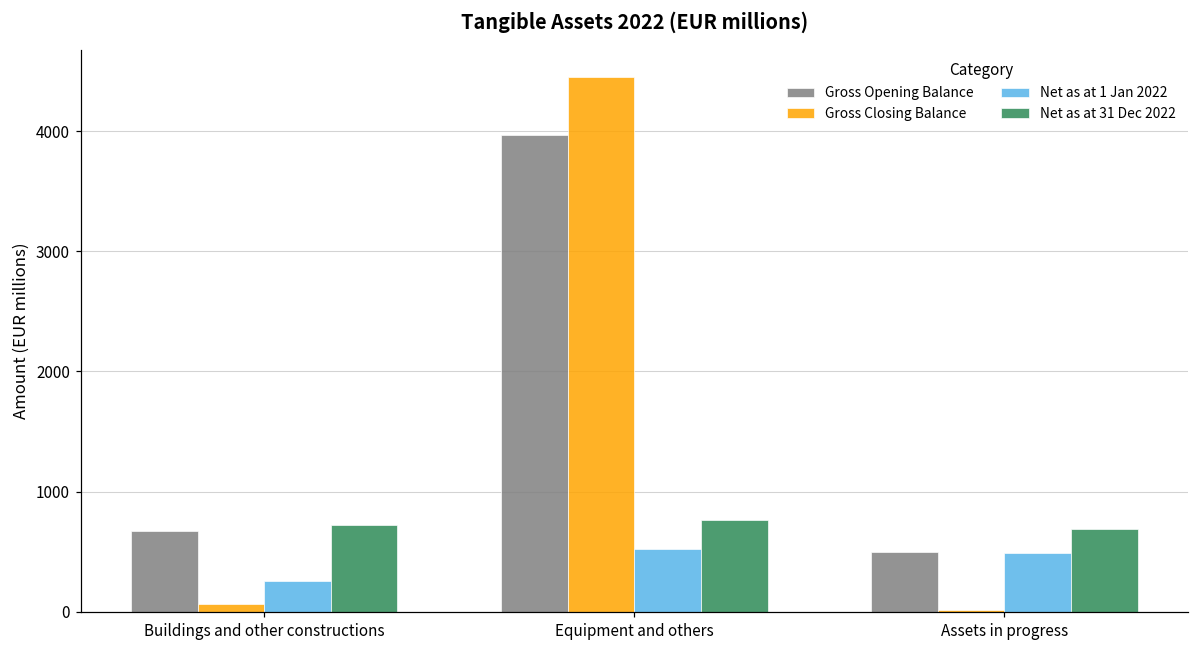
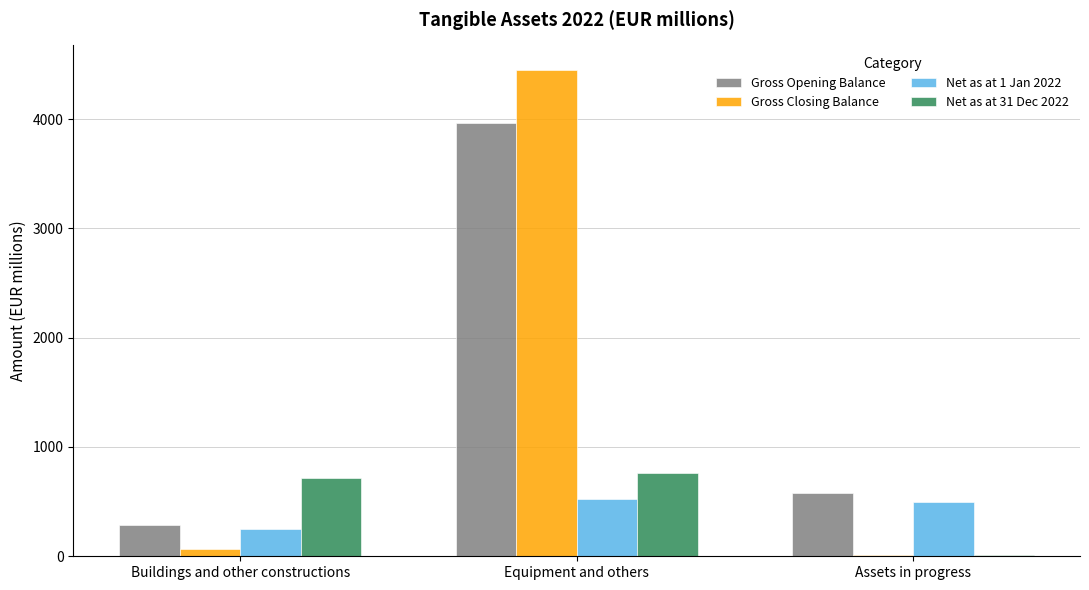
Gross Opening Balance, Buildings and other constructions: 680 -> 290
Gross Opening Balance, Assets in progress: 500 -> 580
Net as at 31 Dec 2022, Assets in progress: 690 -> 20
